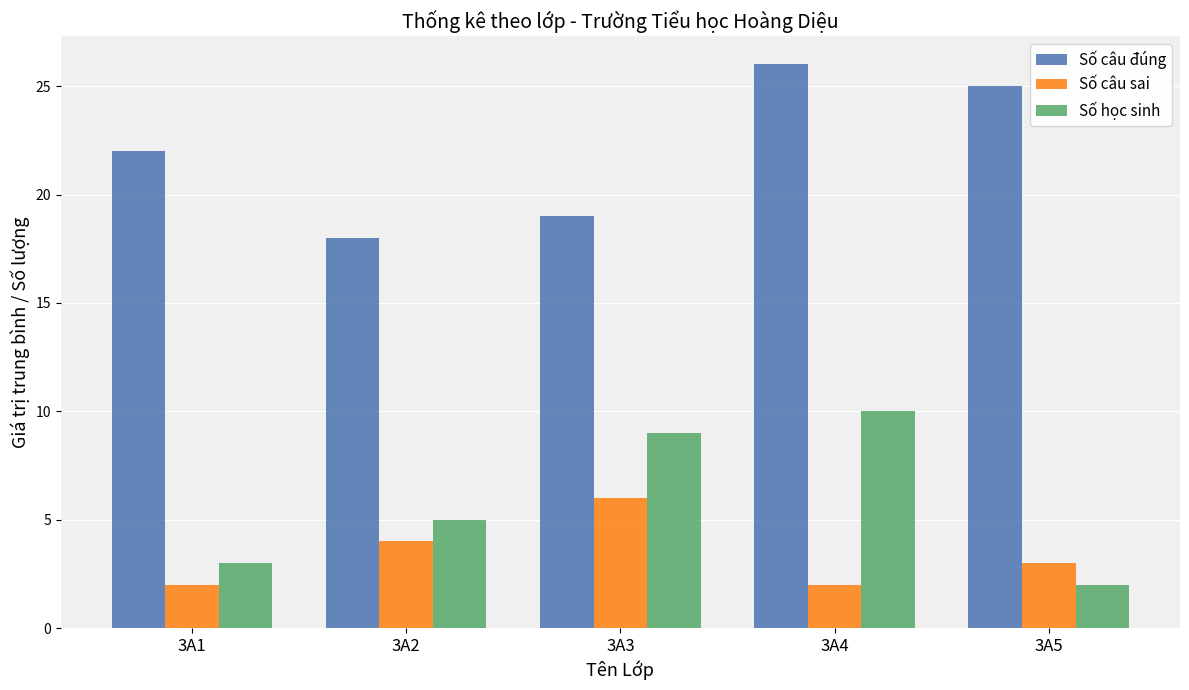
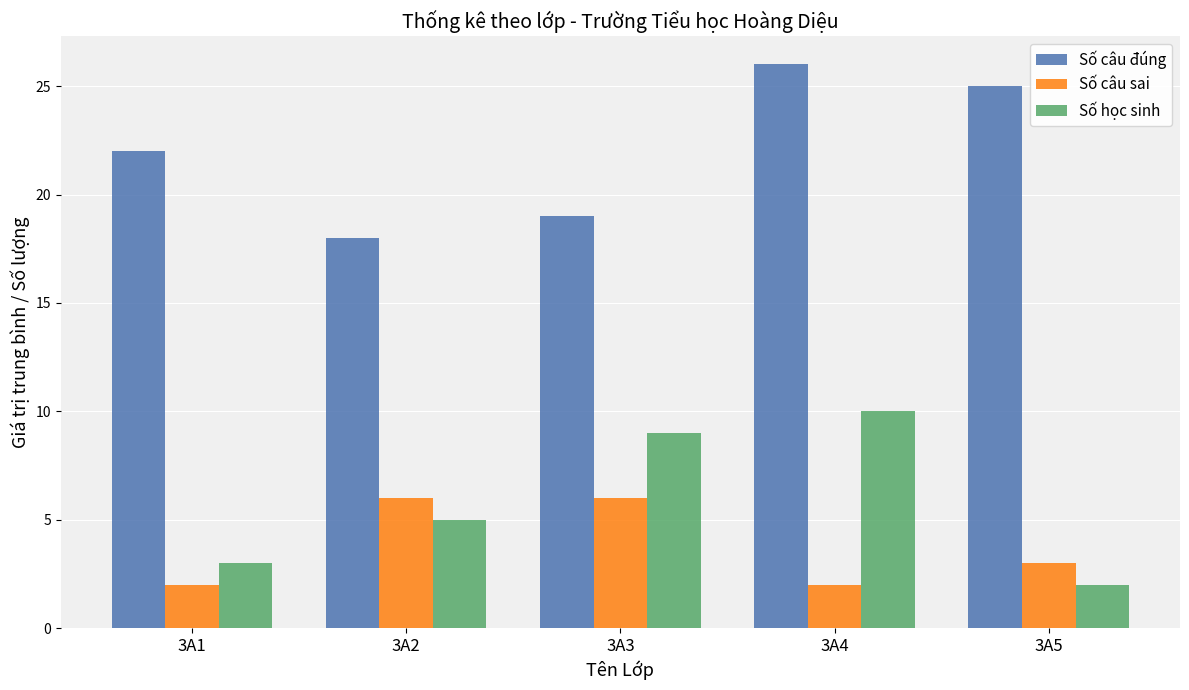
Số câu sai, 3A2: 4 -> 6
